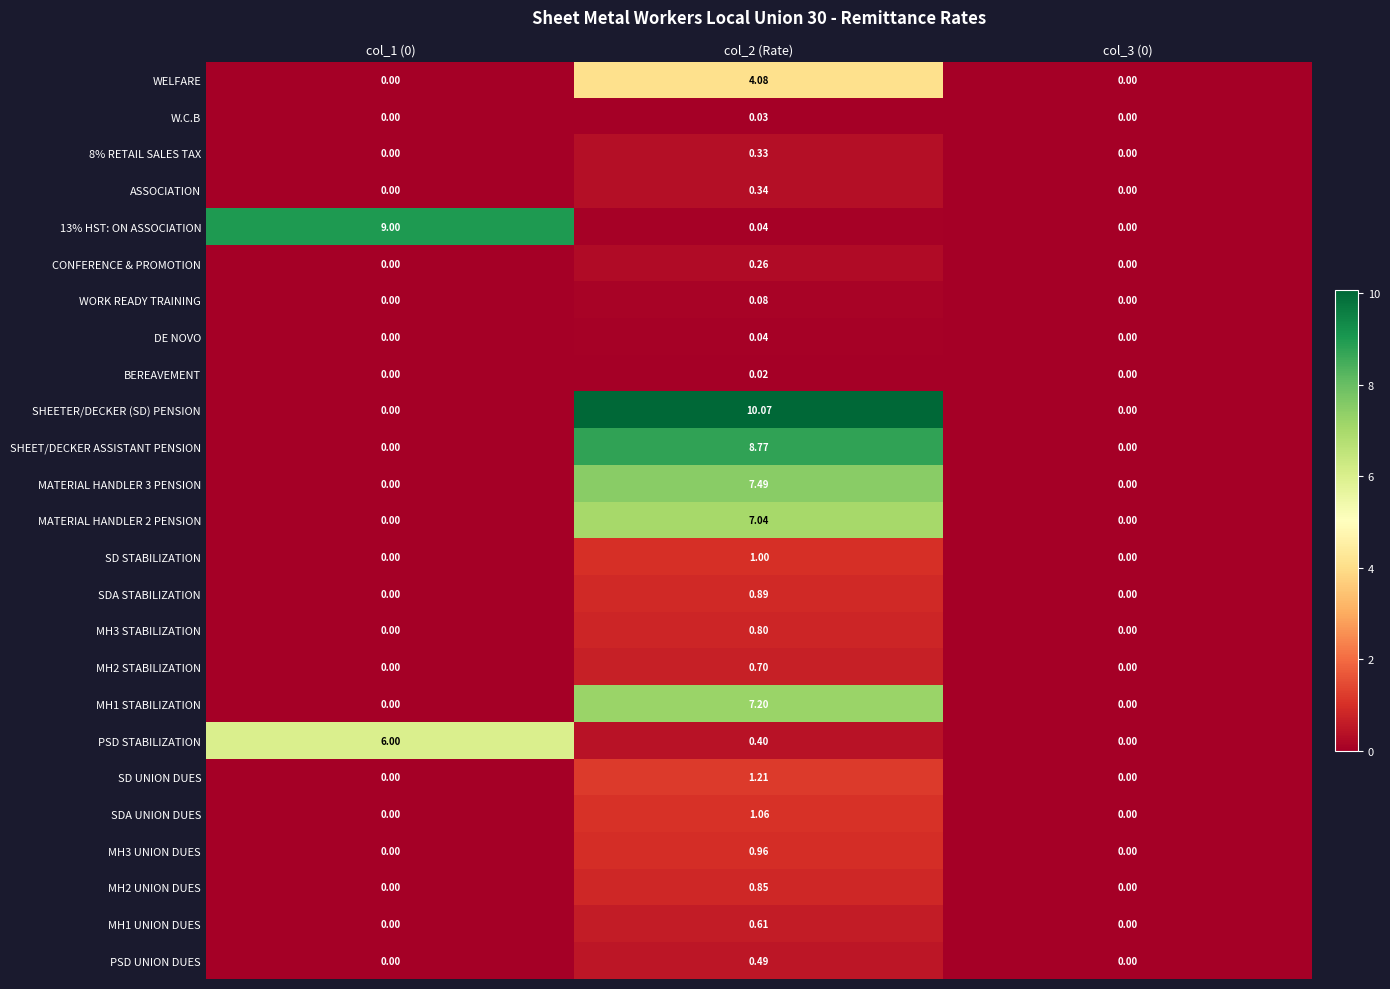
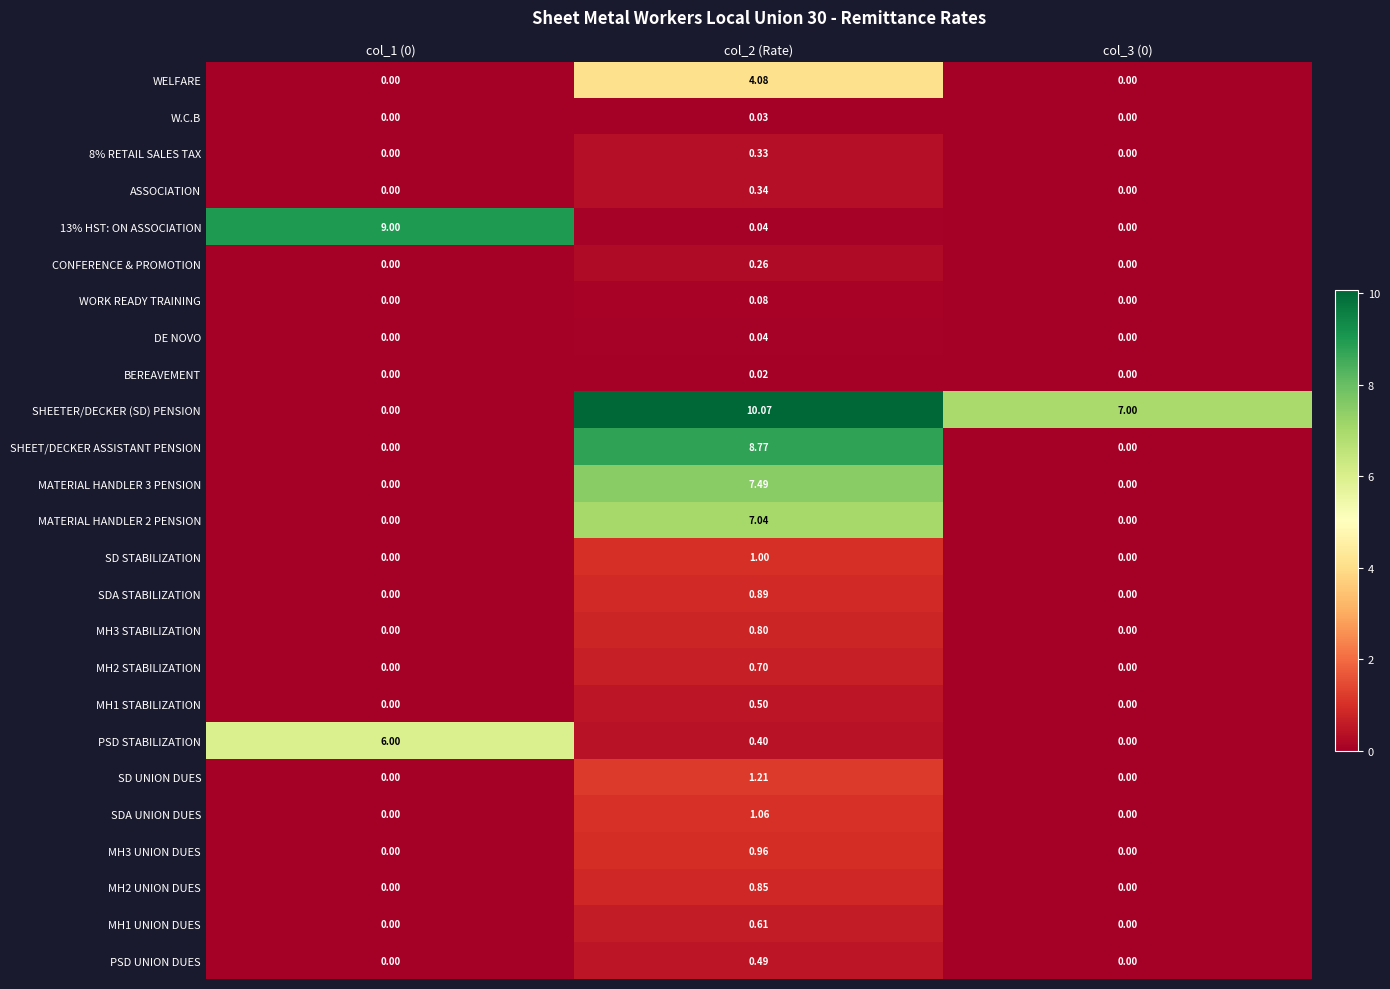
SHEETER/DECKER (SD) PENSION, col_3 (0): 0.00 -> 7.00
MH1 STABILIZATION, col_2 (Rate): 7.20 -> 0.50
